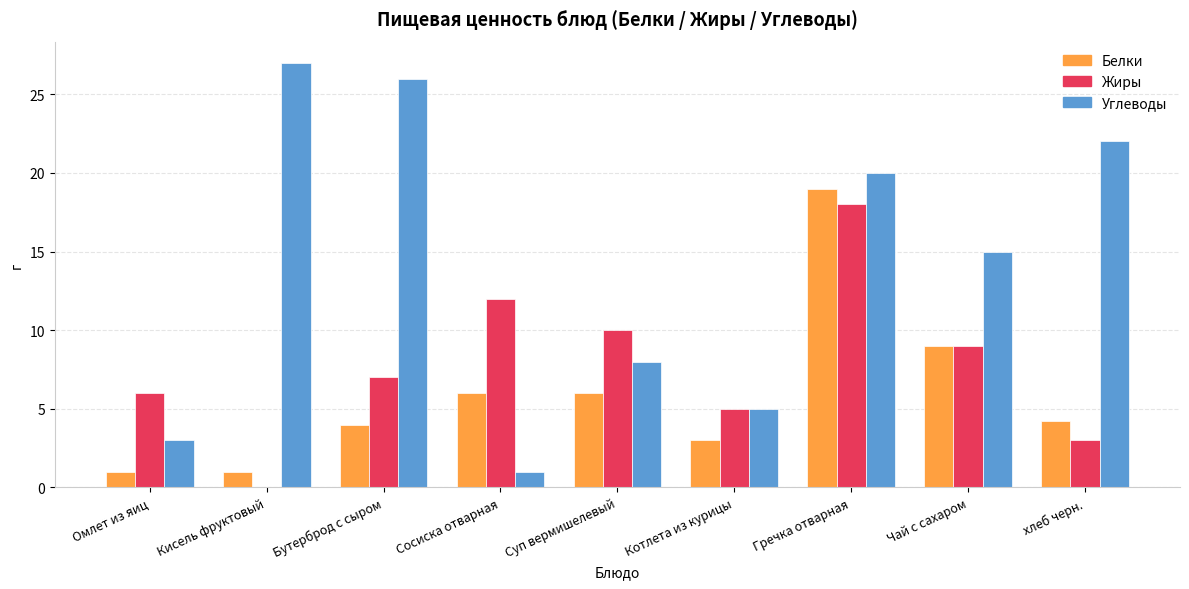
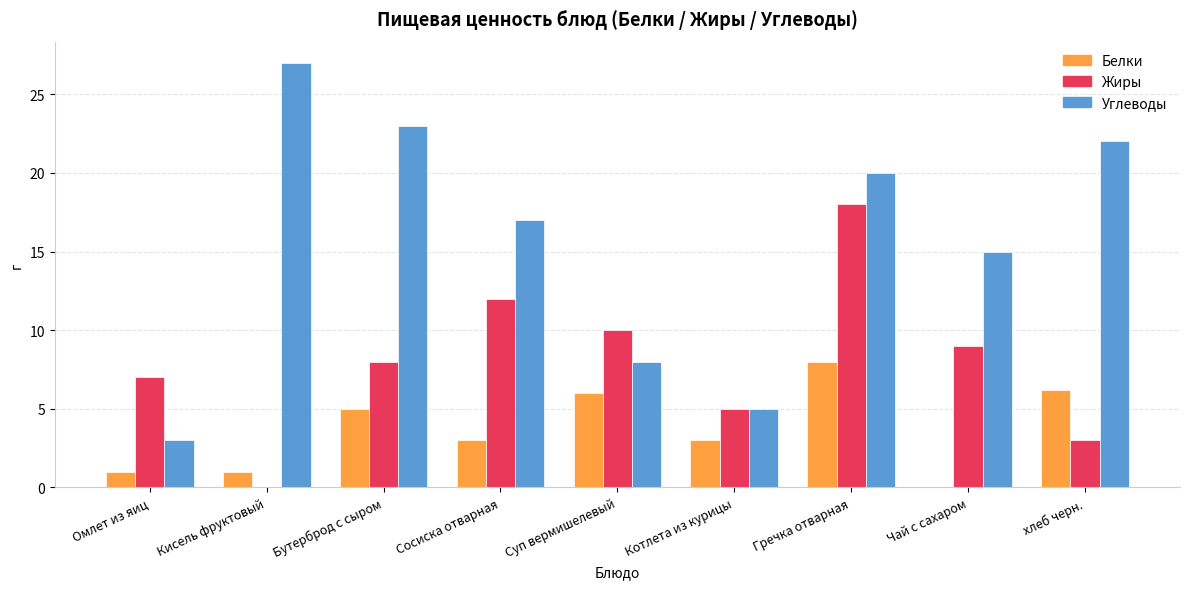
Жиры, Омлет из яиц: 6 -> 7
Белки, Бутерброд с сыром: 4 -> 5
Жиры, Бутерброд с сыром: 7 -> 8
Углеводы, Бутерброд с сыром: 26 -> 23
Белки, Сосиска отварная: 6 -> 3
Углеводы, Сосиска отварная: 1 -> 17
Белки, Гречка отварная: 19 -> 8
Белки, Чай с сахаром: 9 -> 0
Белки, хлеб черн.: 4.3 -> 6.2
